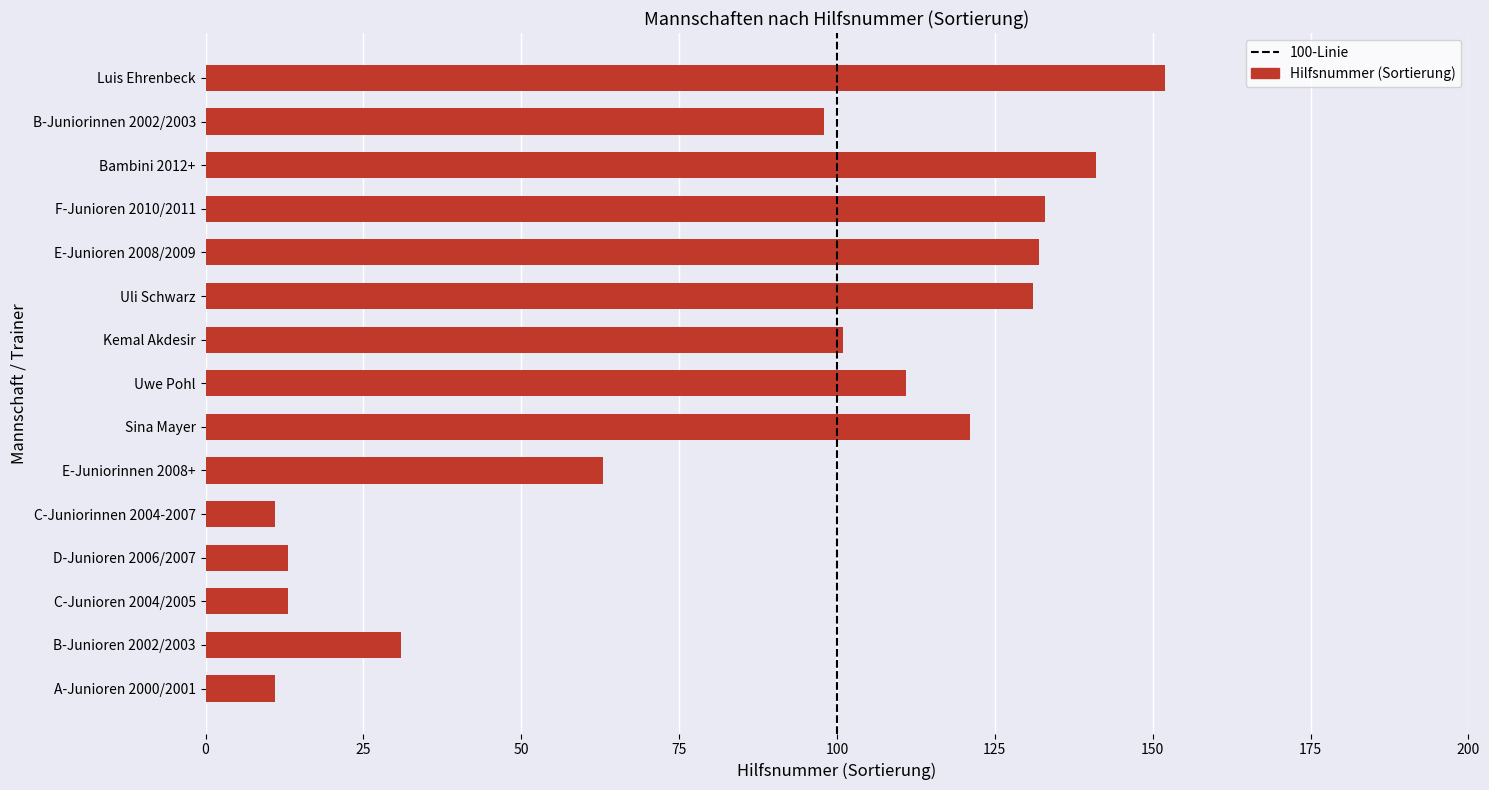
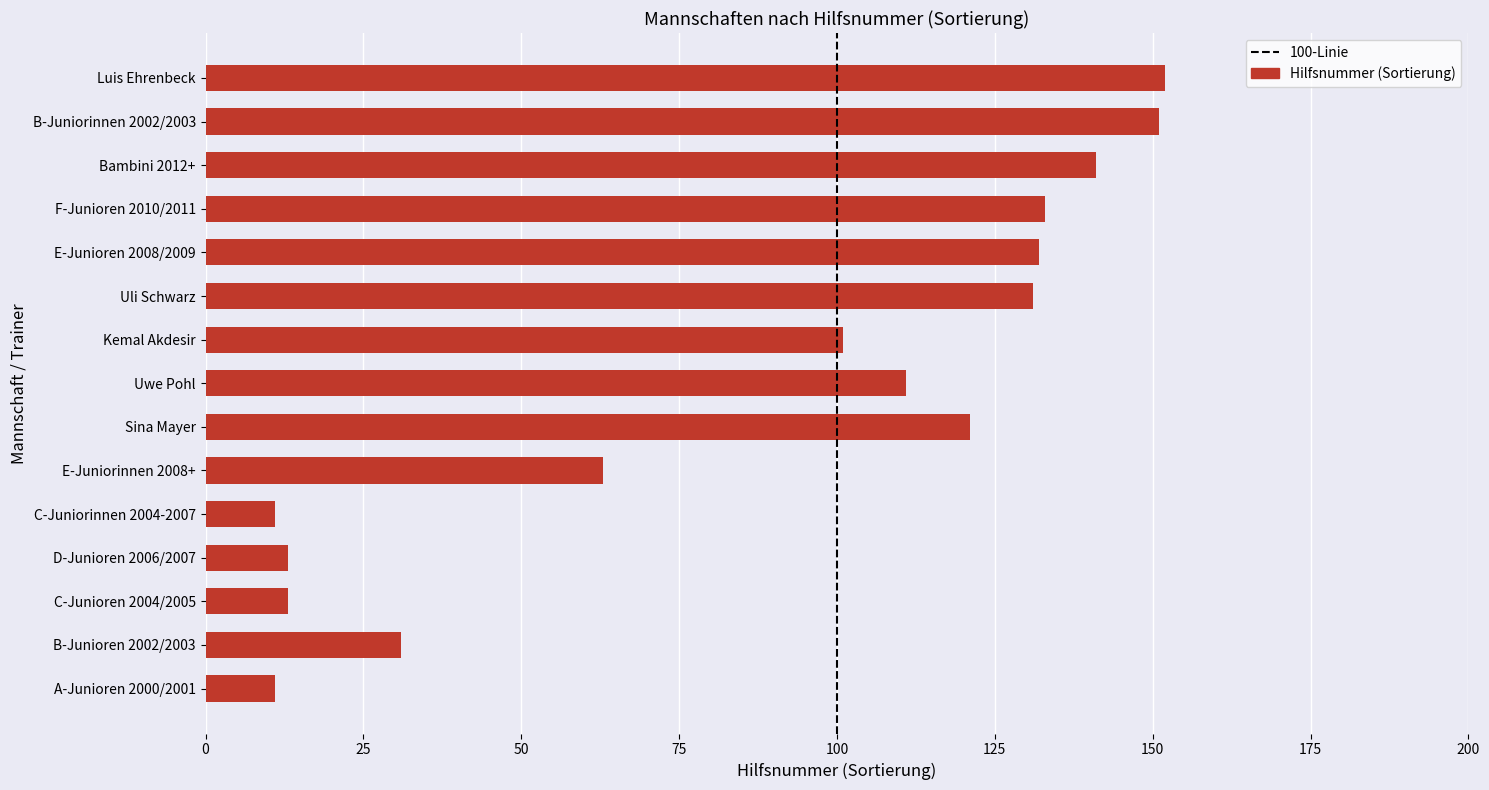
B-Juniorinnen 2002/2003: 98 -> 151
